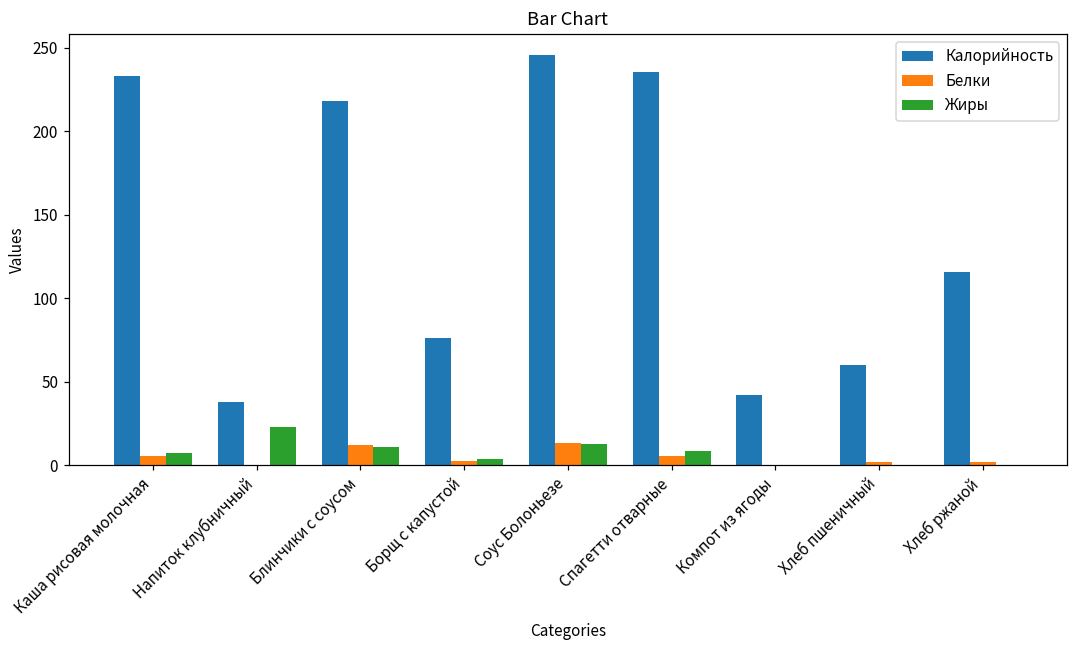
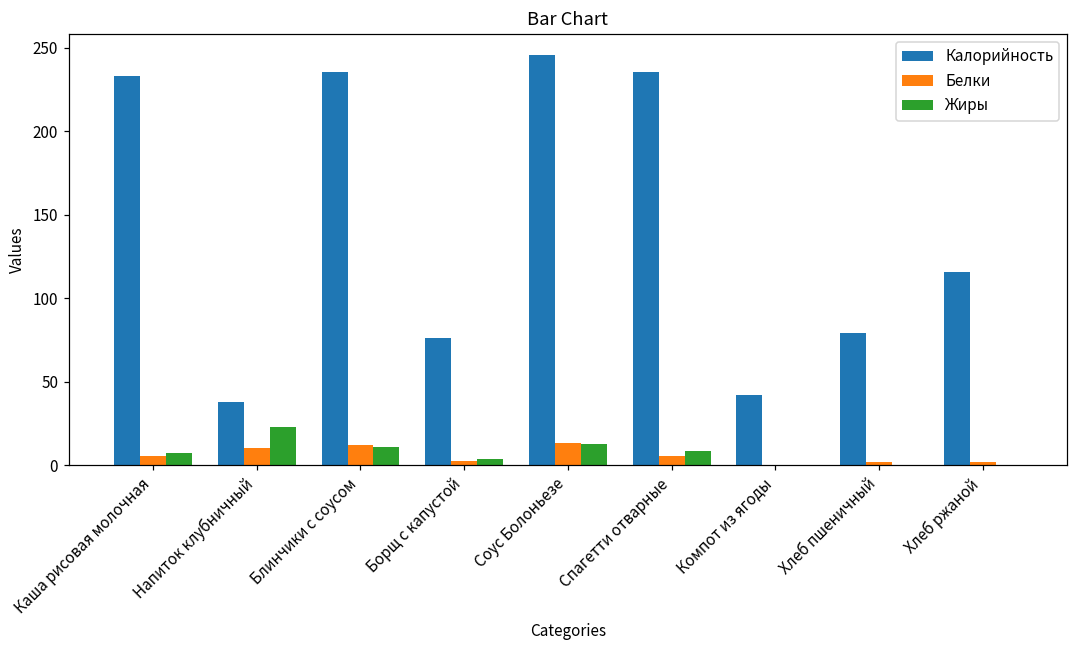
Белки, Напиток клубничный: 0 -> 10
Калорийность, Блинчики с соусом: 218 -> 235
Калорийность, Хлеб пшеничный: 60 -> 79
